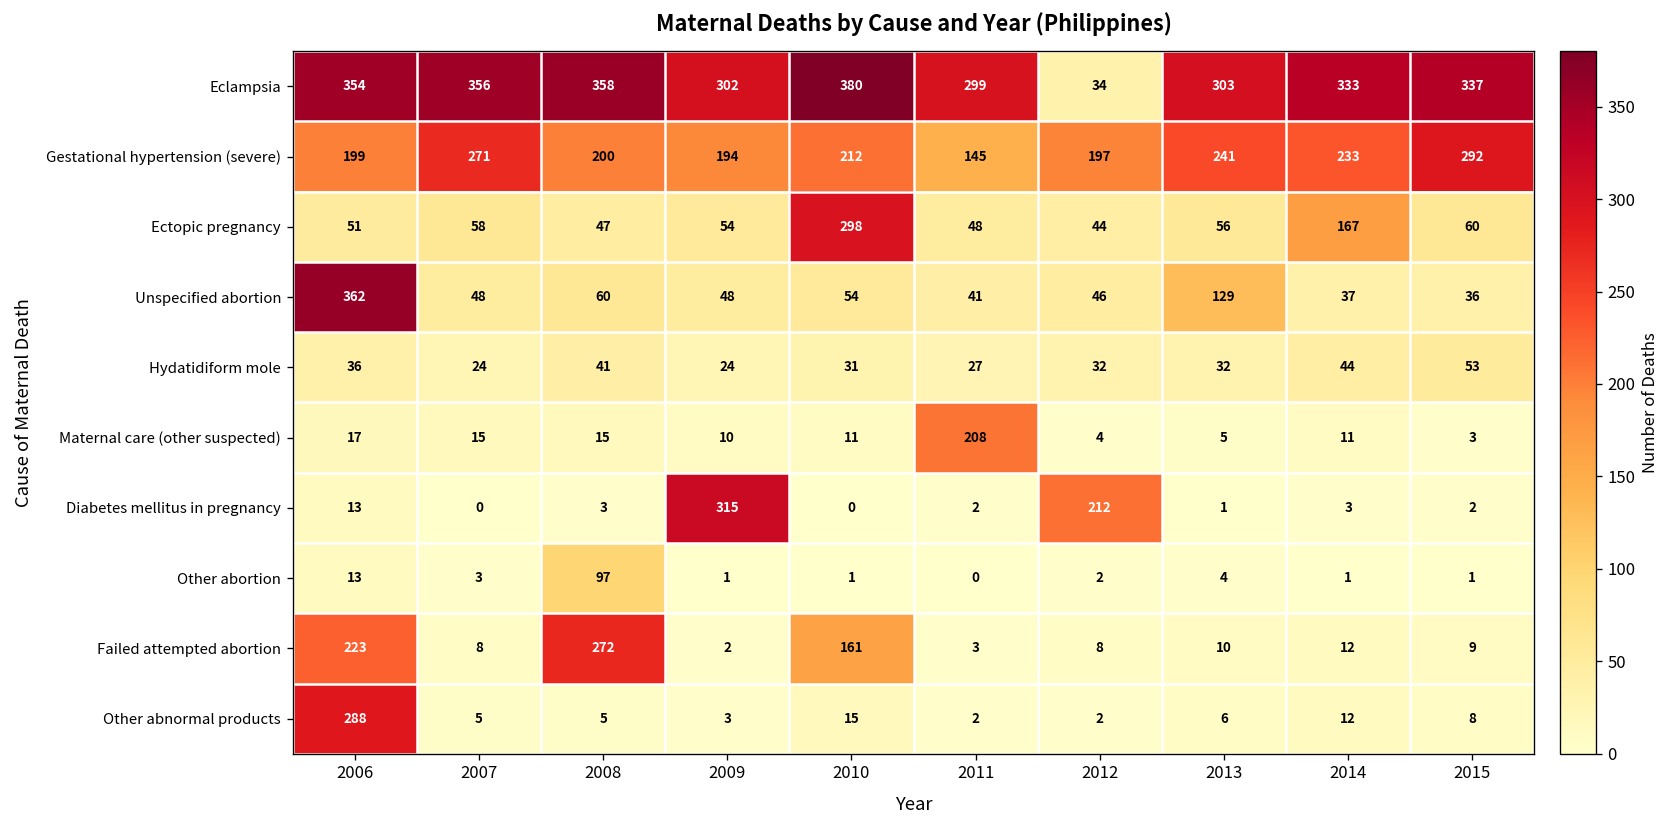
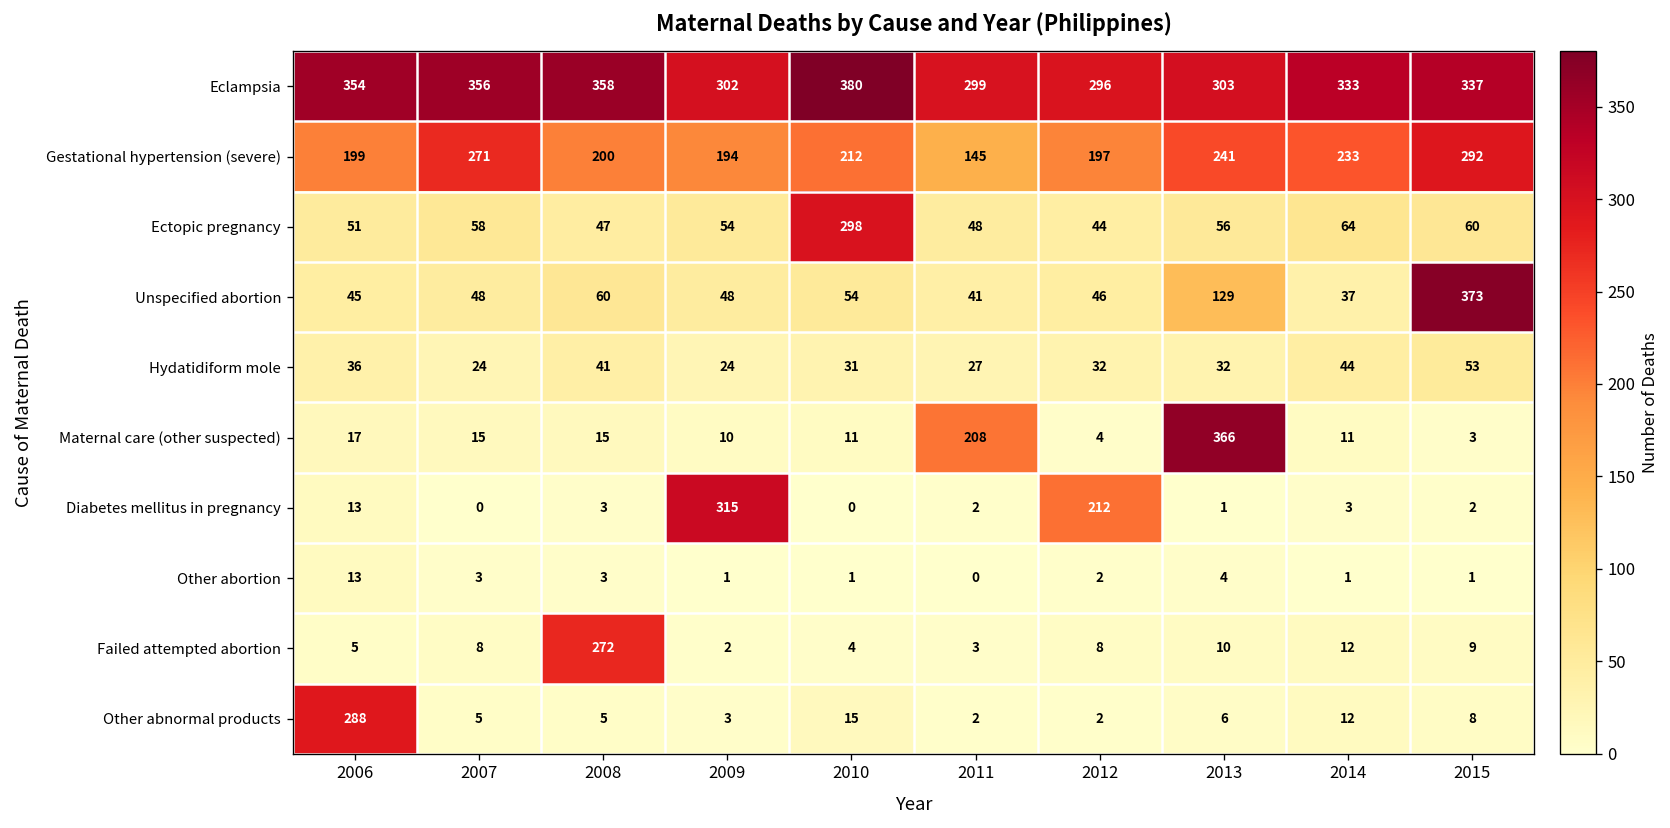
Eclampsia, 2012: 34 -> 296
Ectopic pregnancy, 2014: 167 -> 64
Unspecified abortion, 2006: 362 -> 45
Unspecified abortion, 2015: 36 -> 373
Maternal care (other suspected), 2013: 5 -> 366
Other abortion, 2008: 97 -> 3
Failed attempted abortion, 2006: 223 -> 5
Failed attempted abortion, 2010: 161 -> 4
